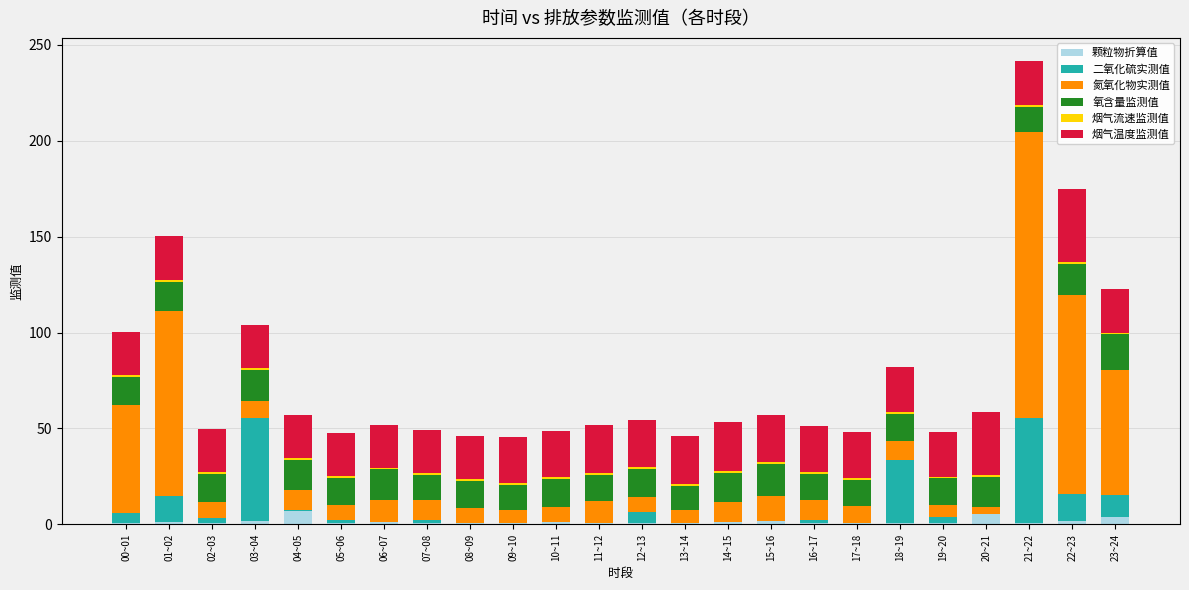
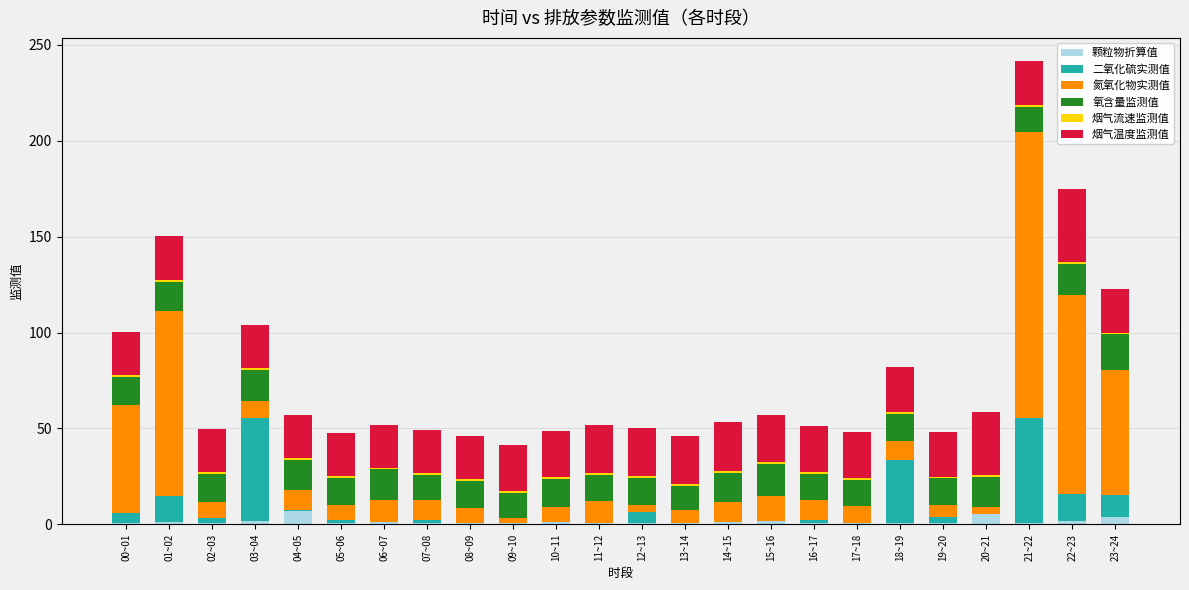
氮氧化物实测值, 09~10: 7 -> 2
氮氧化物实测值, 12~13: 8 -> 4
